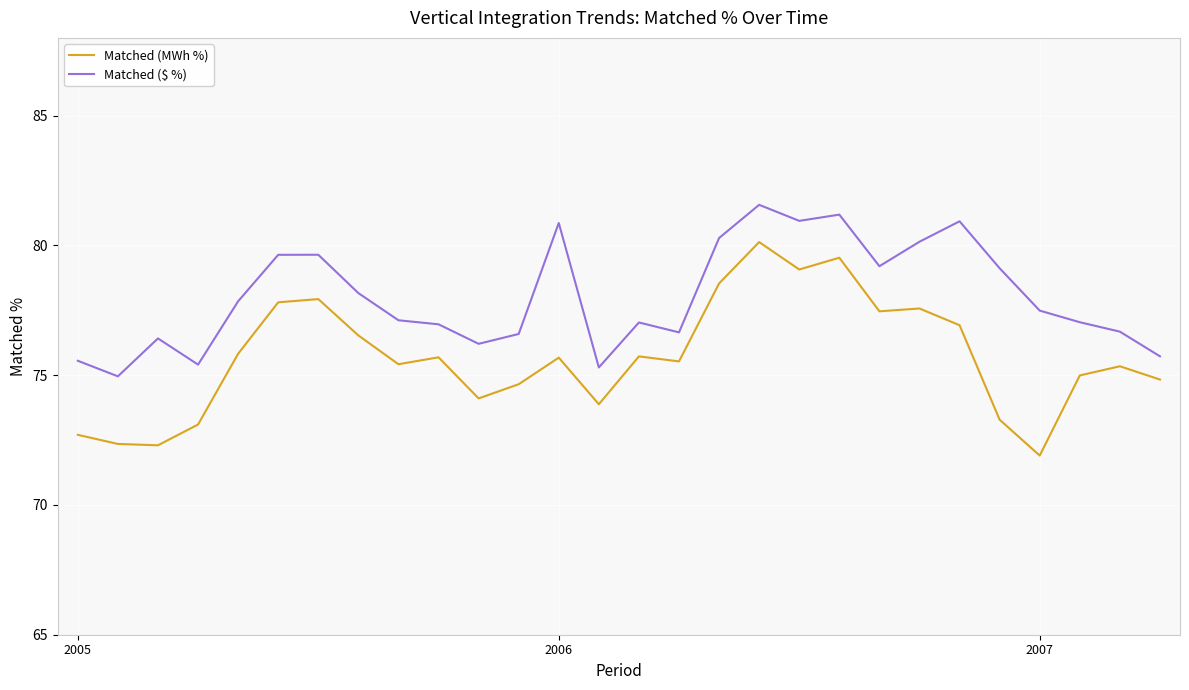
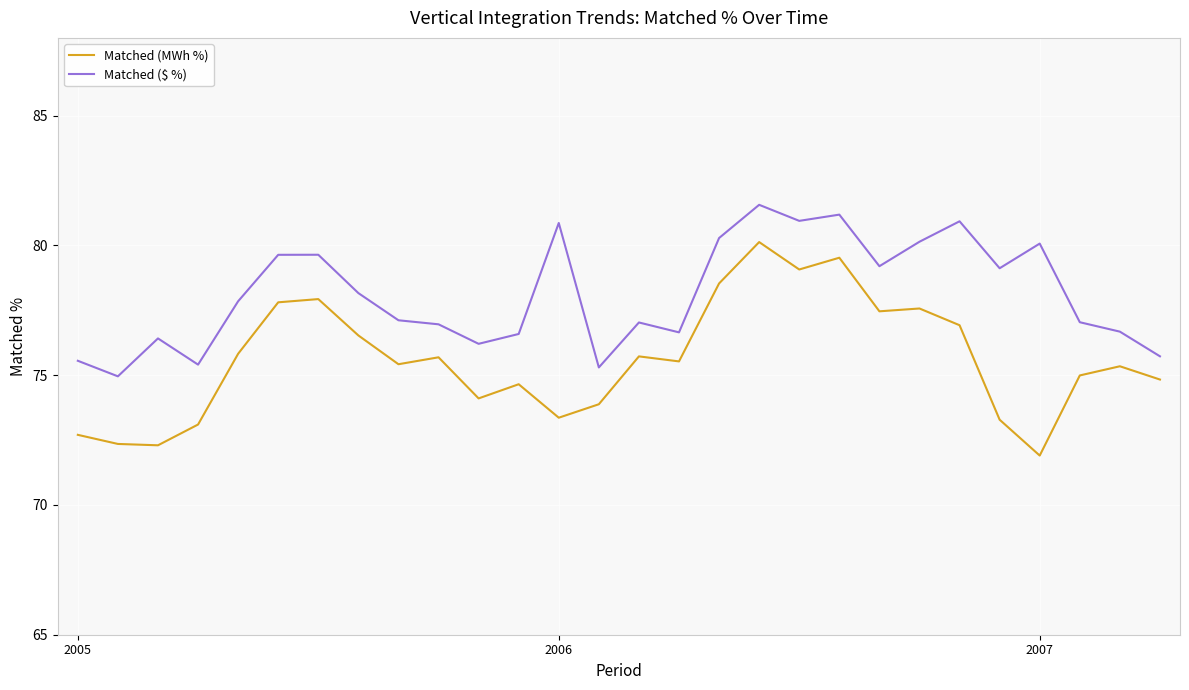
Matched (MWh %), 2006: 75.7 -> 73.4
Matched ($ %), 2007: 77.5 -> 80.1
